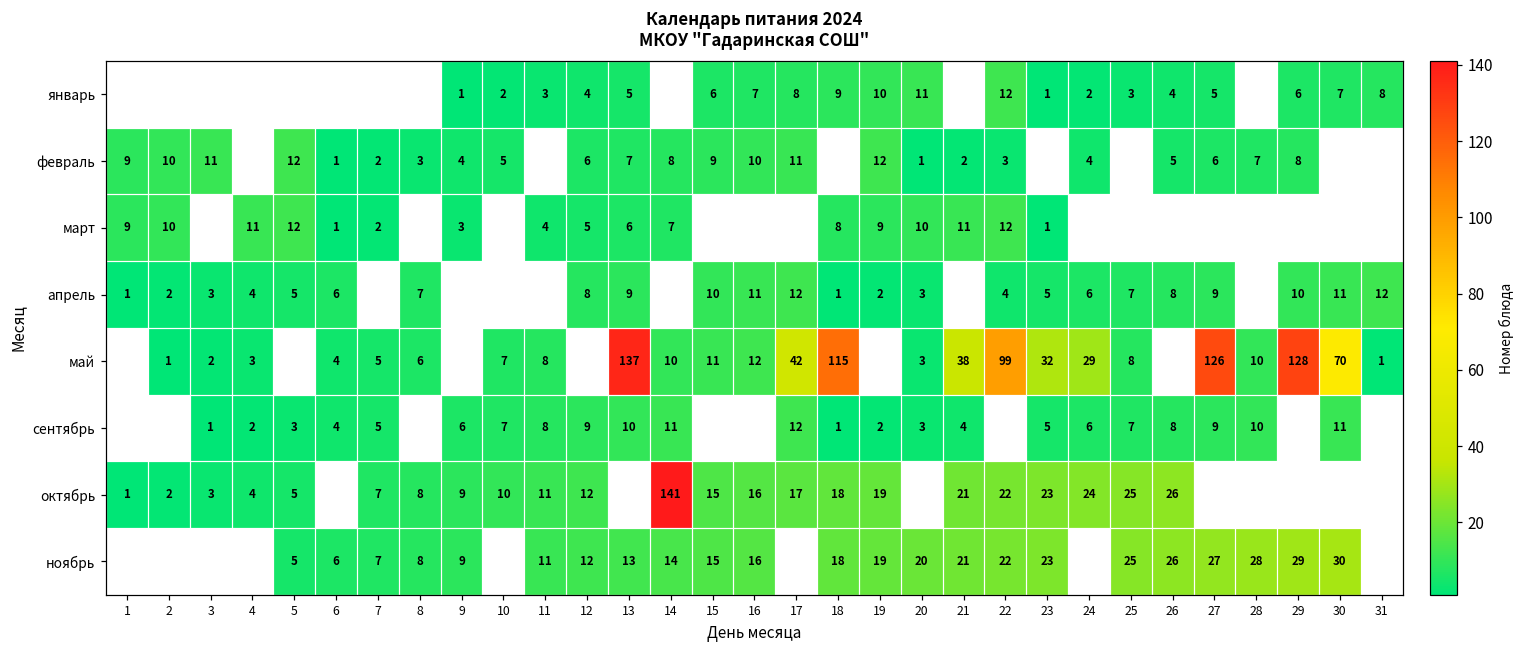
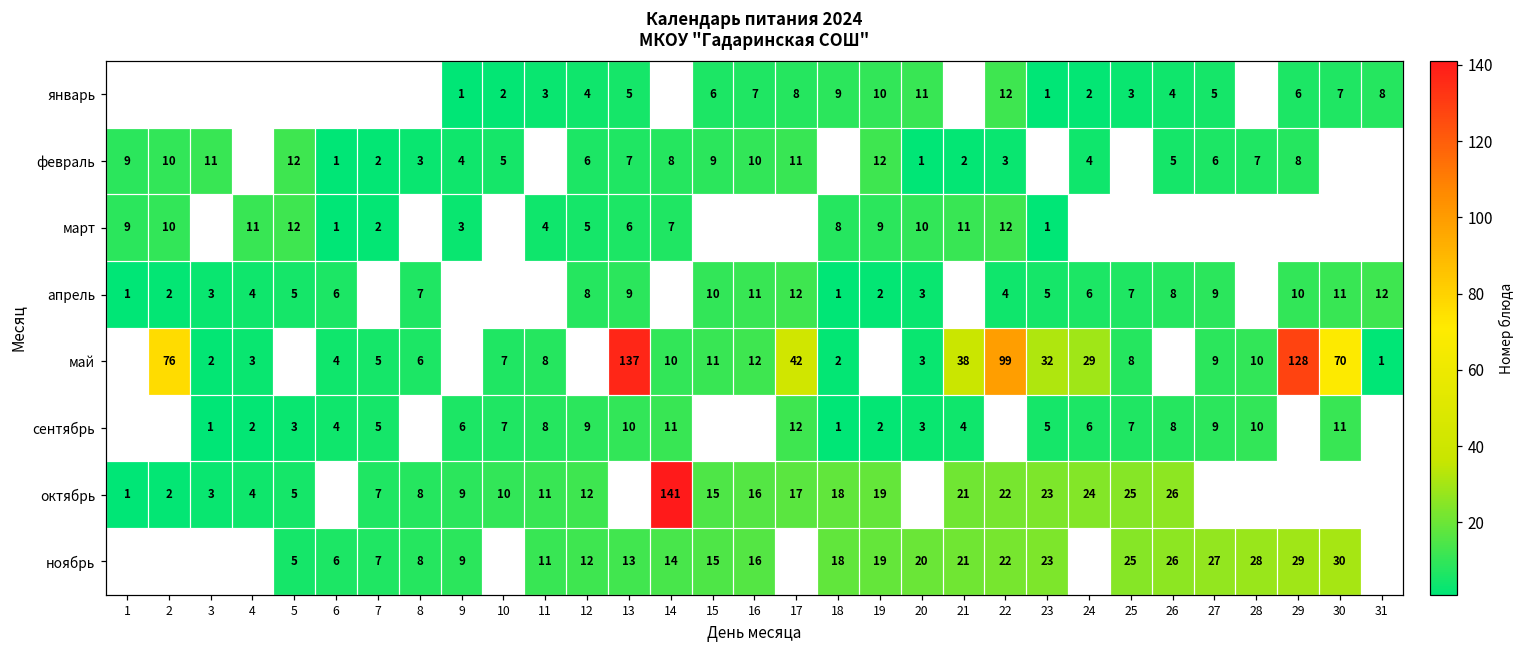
май, 2: 1 -> 76
май, 18: 115 -> 2
май, 27: 126 -> 9
